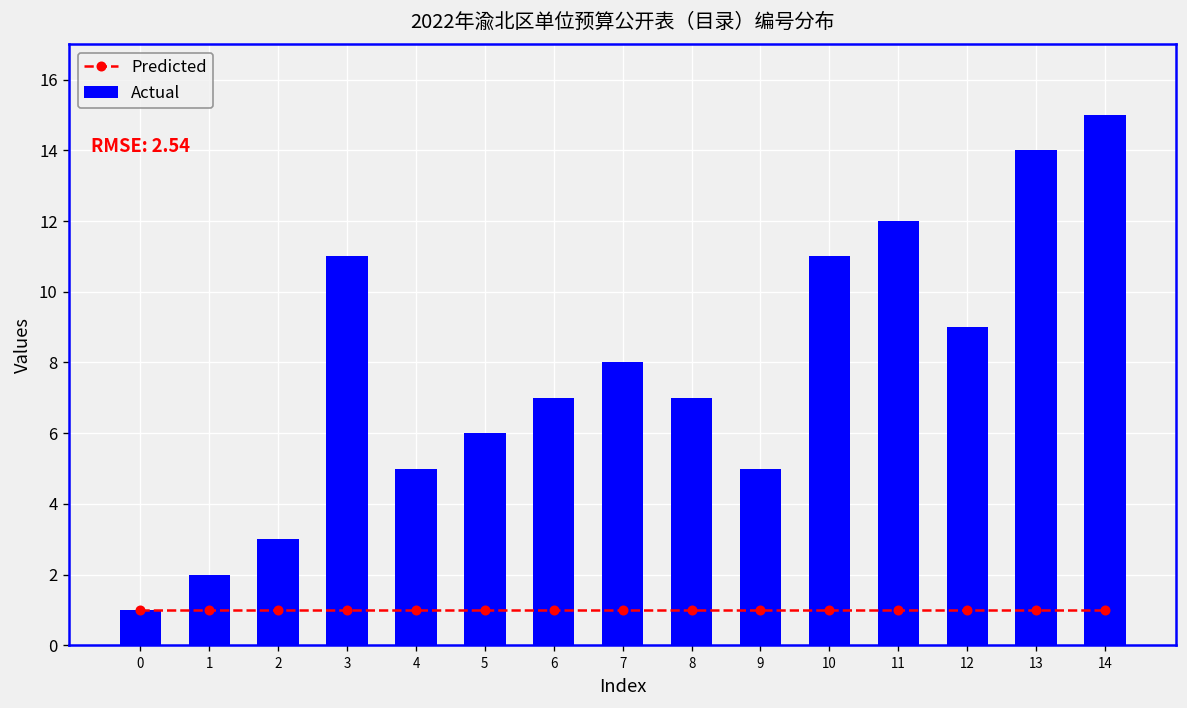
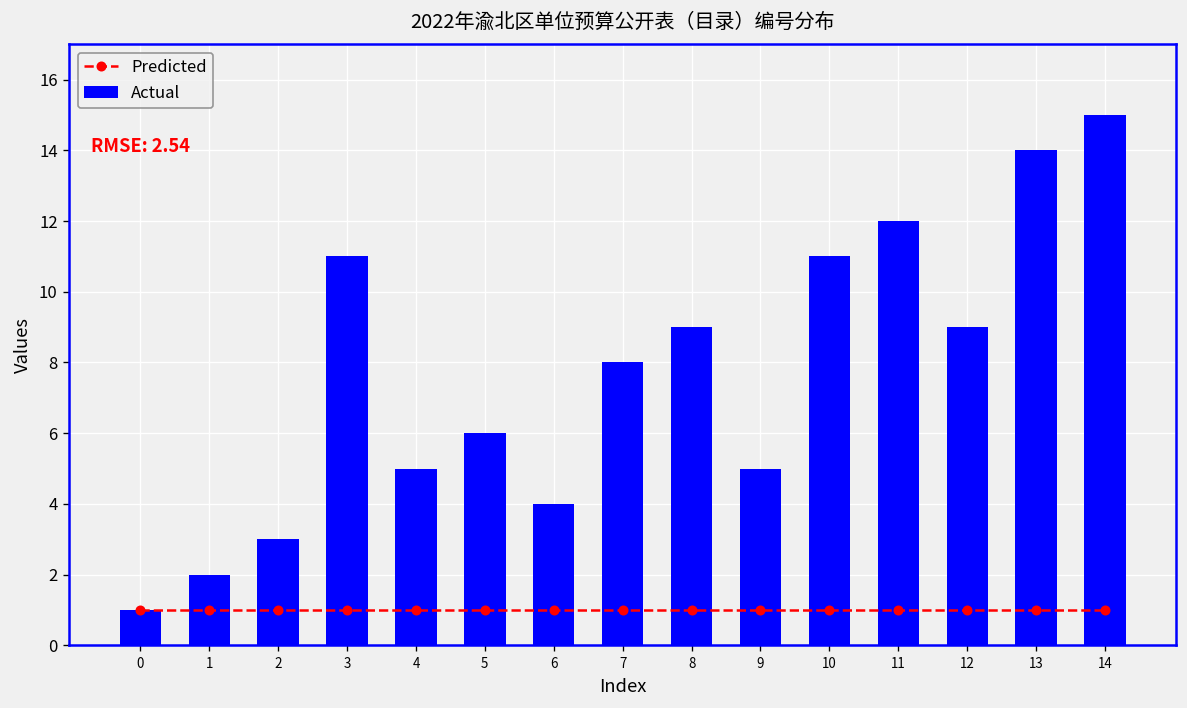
Actual, 6: 7 -> 4
Actual, 8: 7 -> 9
